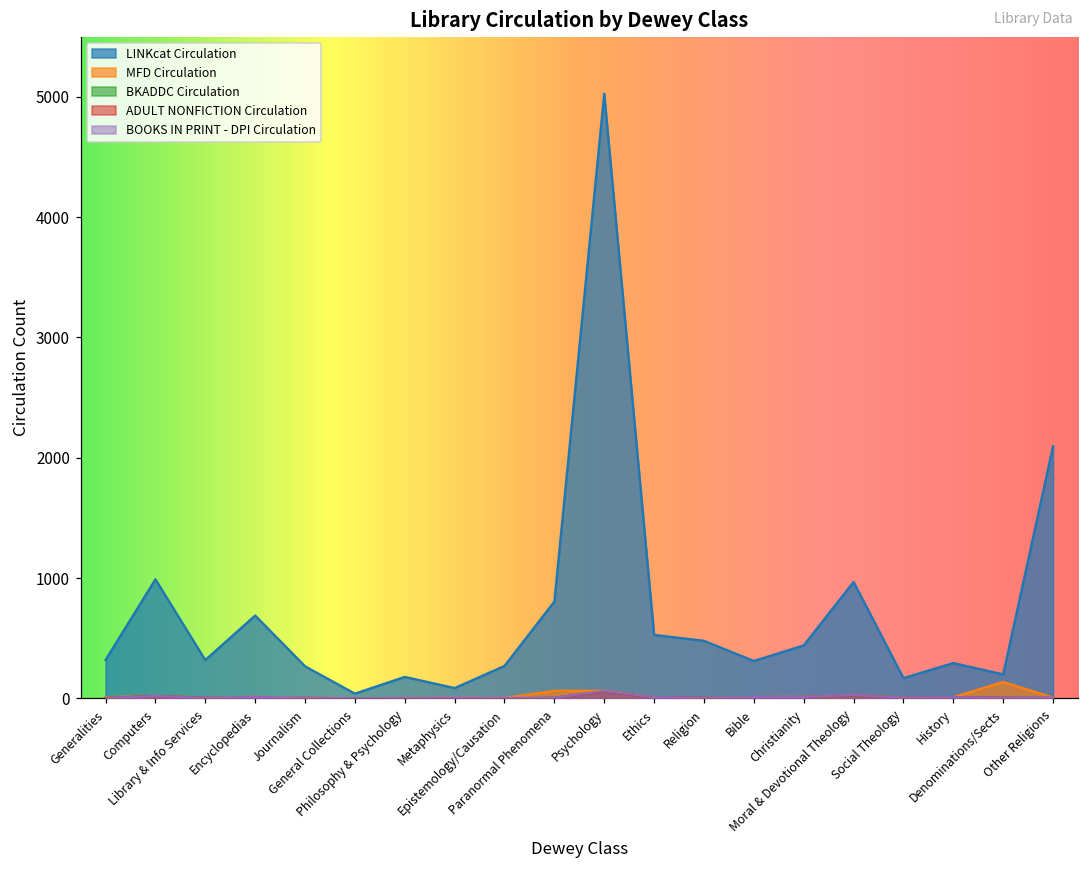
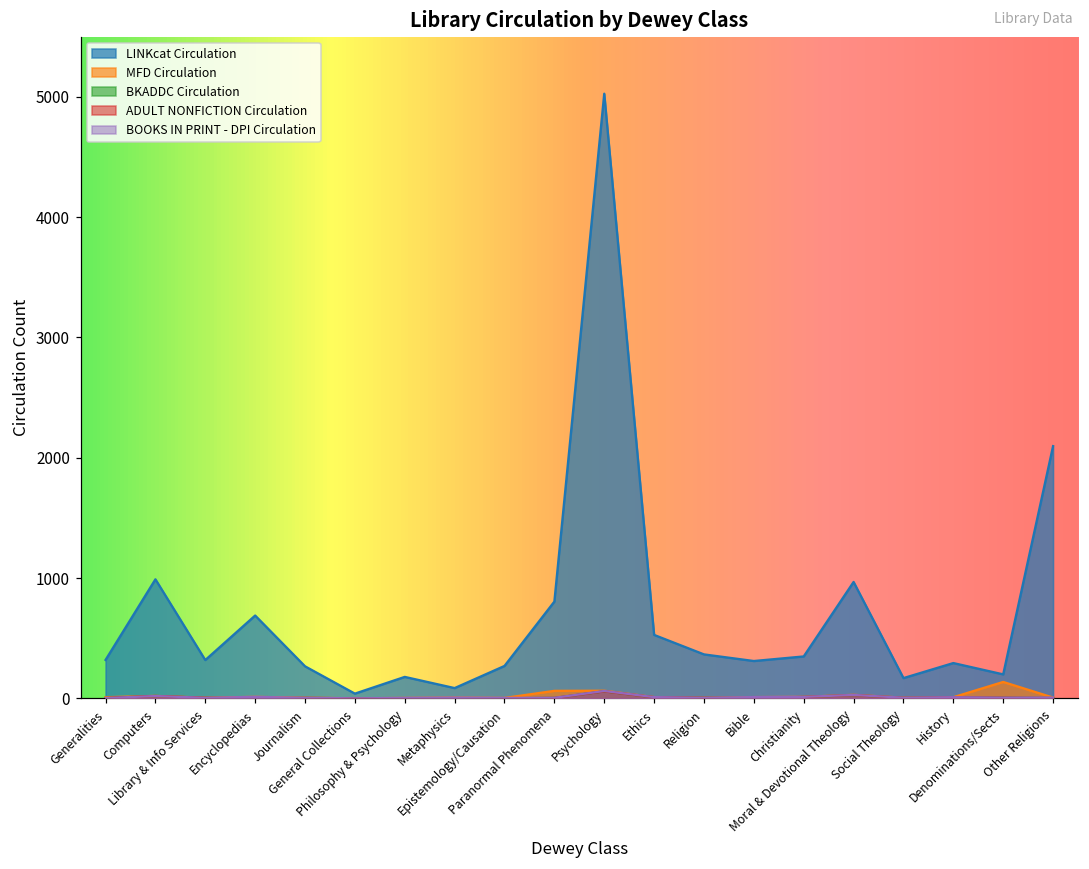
LINKcat Circulation, Religion: 480 -> 370
LINKcat Circulation, Christianity: 440 -> 350
